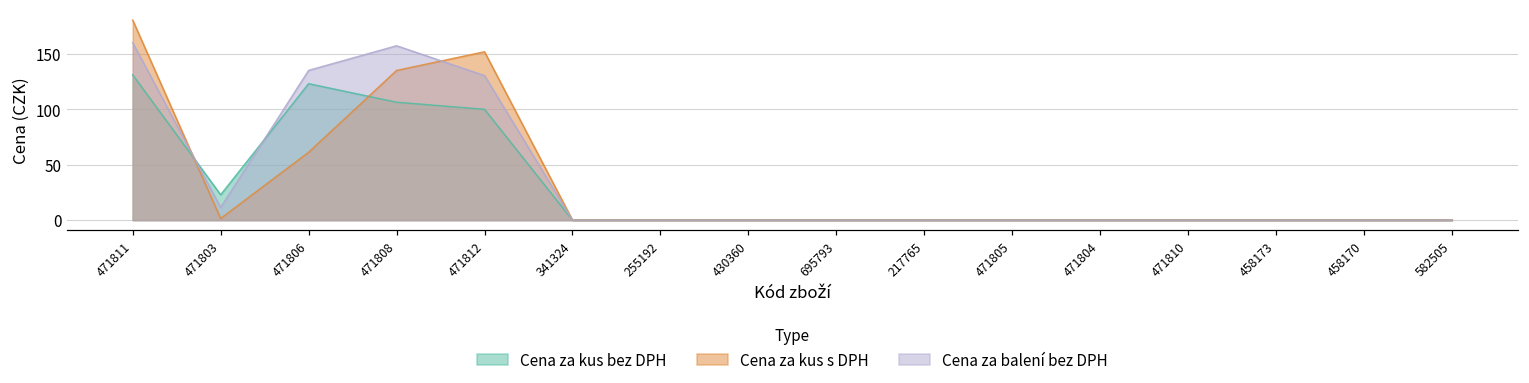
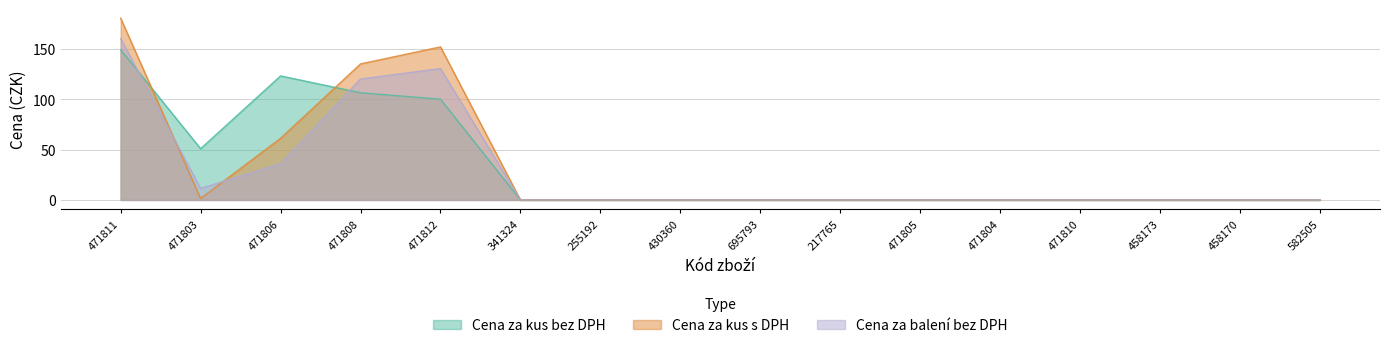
Cena za kus bez DPH, 471811: 131 -> 149
Cena za kus bez DPH, 471803: 23 -> 51
Cena za balení bez DPH, 471806: 135 -> 36
Cena za balení bez DPH, 471808: 157 -> 120
